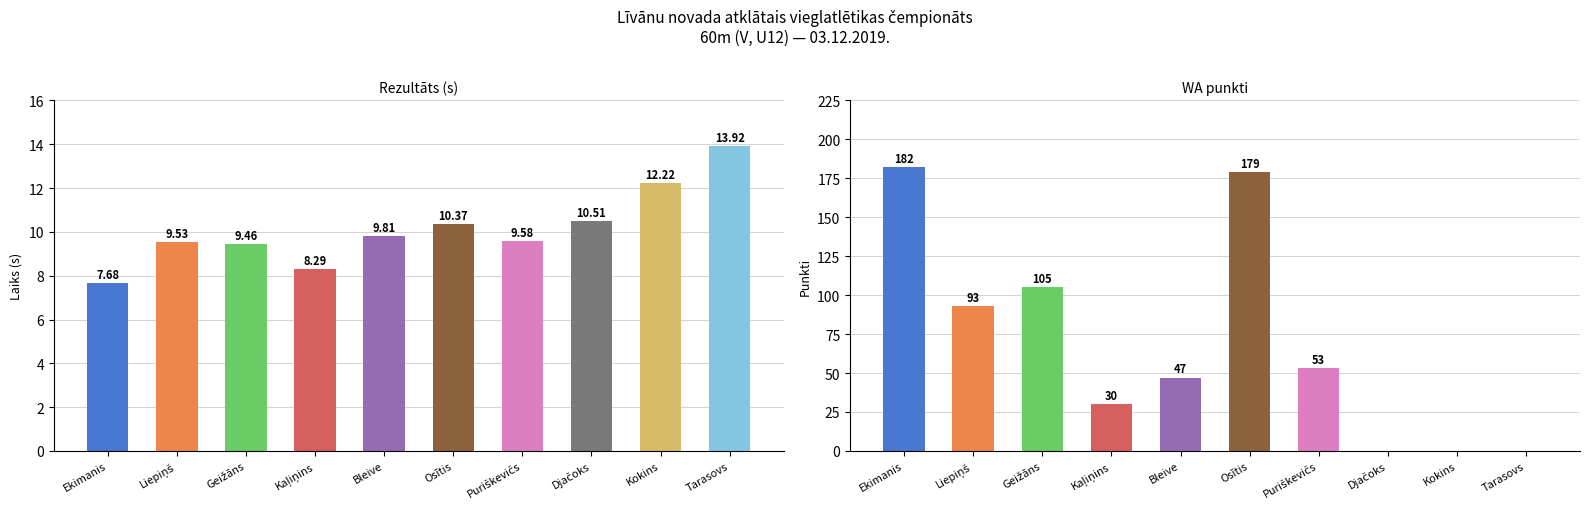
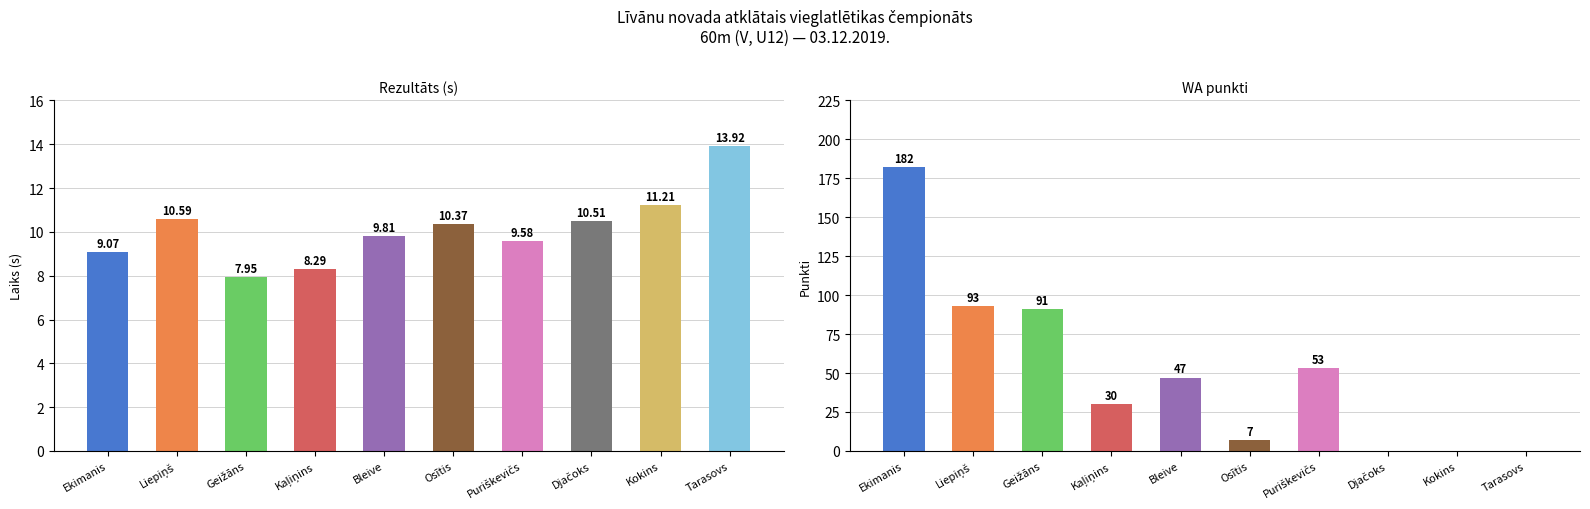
Rezultāts (s), Ekimanis: 7.68 -> 9.07
Rezultāts (s), Liepiņš: 9.53 -> 10.59
Rezultāts (s), Geižāns: 9.46 -> 7.95
Rezultāts (s), Kokins: 12.22 -> 11.21
WA punkti, Geižāns: 105 -> 91
WA punkti, Osītis: 179 -> 7
